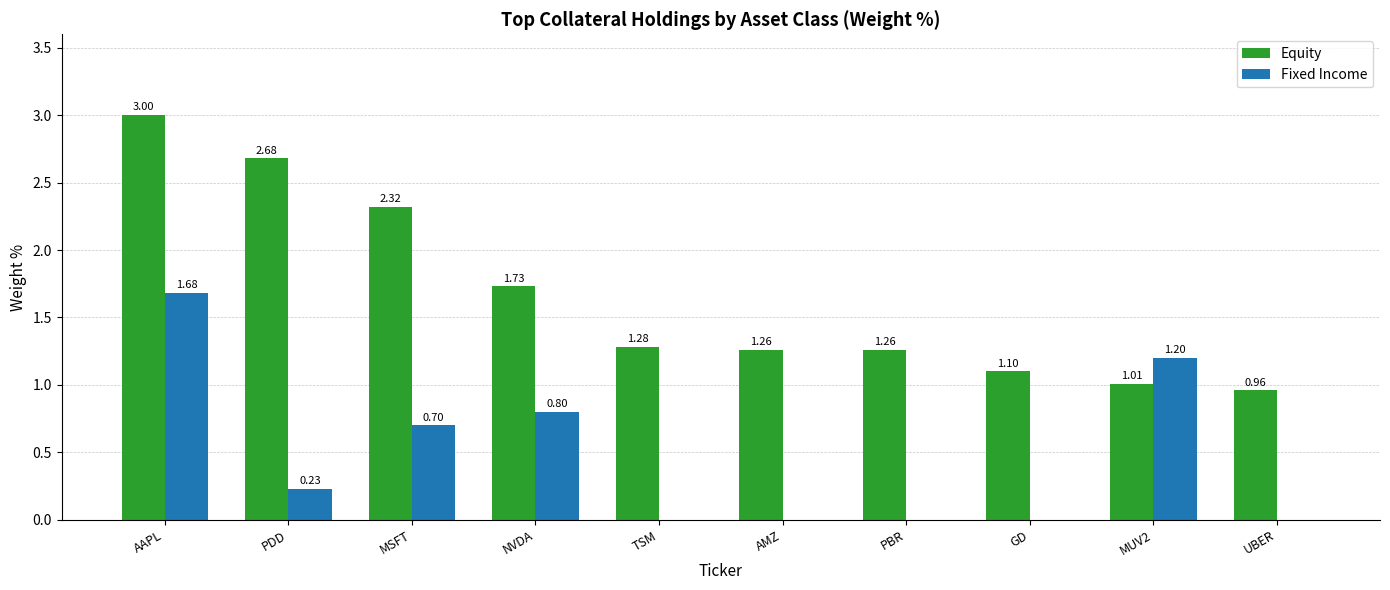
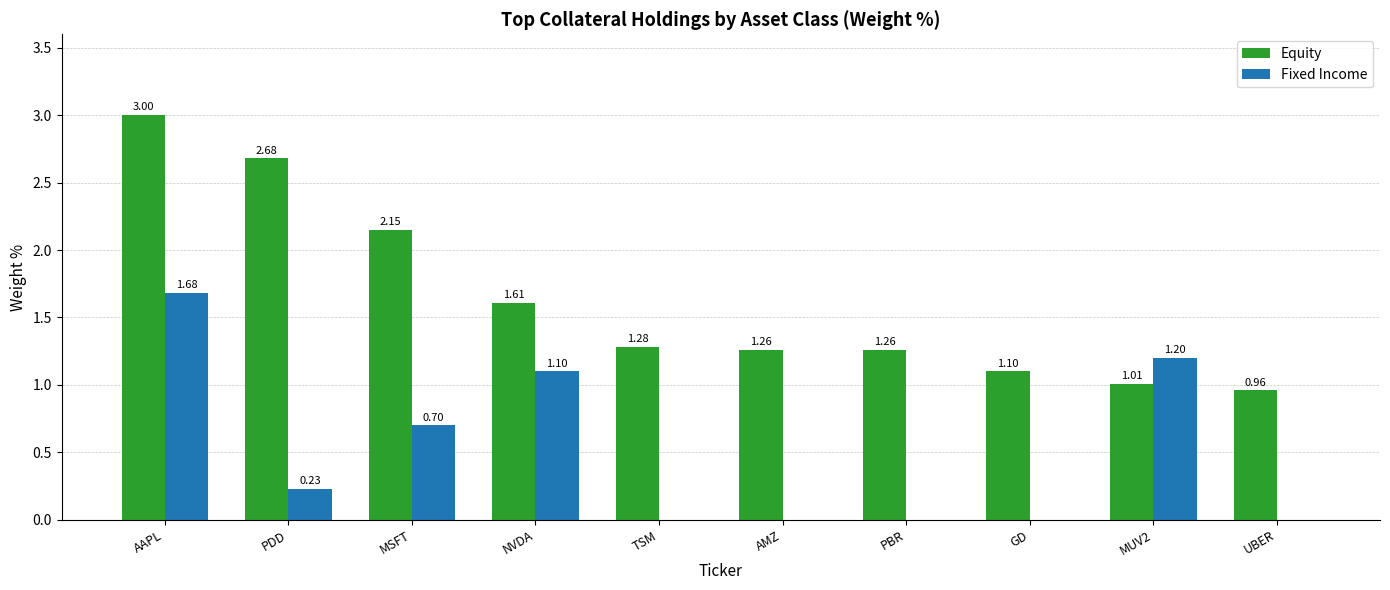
Equity, MSFT: 2.32 -> 2.15
Equity, NVDA: 1.73 -> 1.61
Fixed Income, NVDA: 0.80 -> 1.10
